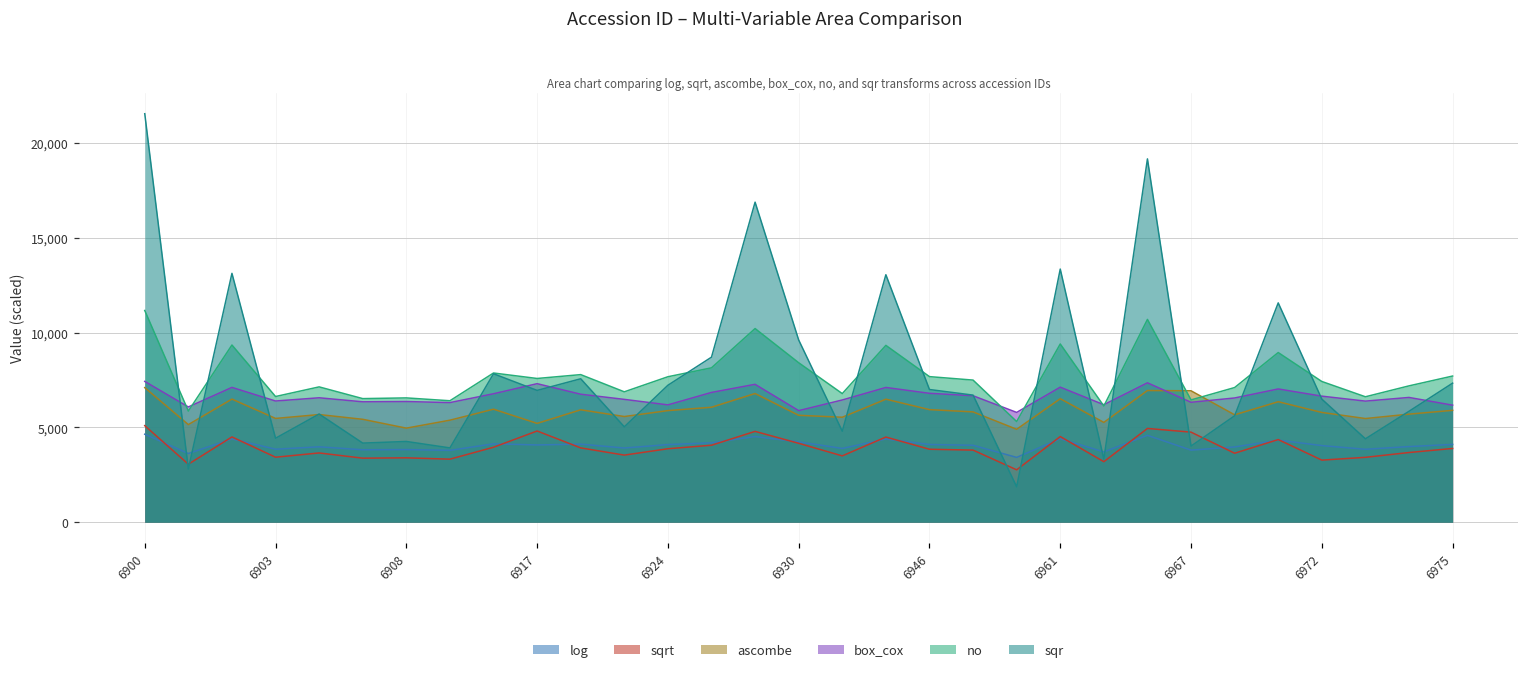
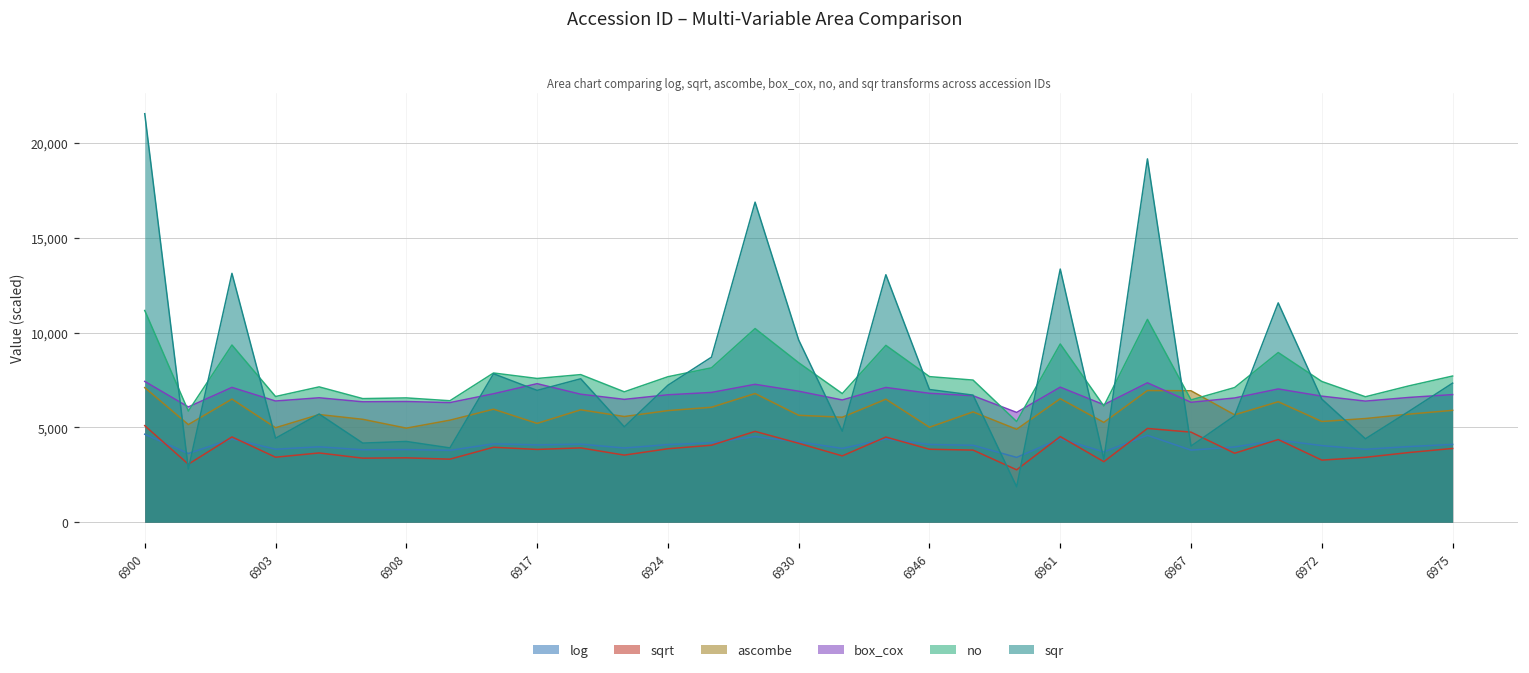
ascombe, 6903: 5,500 -> 5,000
sqrt, 6917: 4,800 -> 3,800
box_cox, 6924: 6,200 -> 6,700
box_cox, 6930: 5,900 -> 6,900
ascombe, 6946: 5,900 -> 5,000
ascombe, 6972: 5,800 -> 5,300
box_cox, 6975: 6,200 -> 6,700
